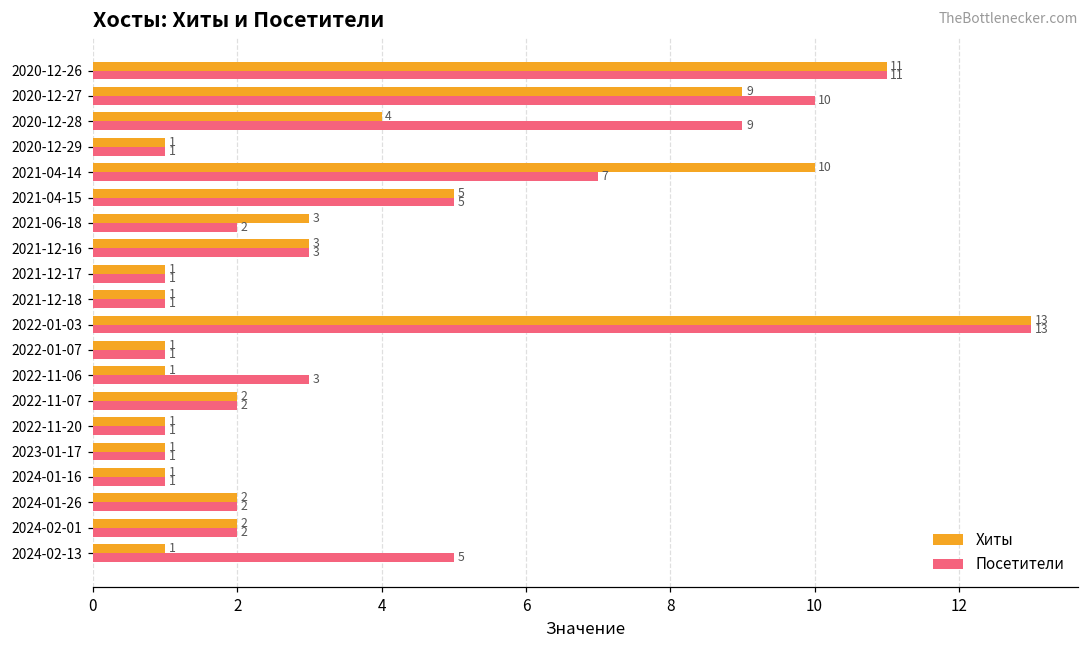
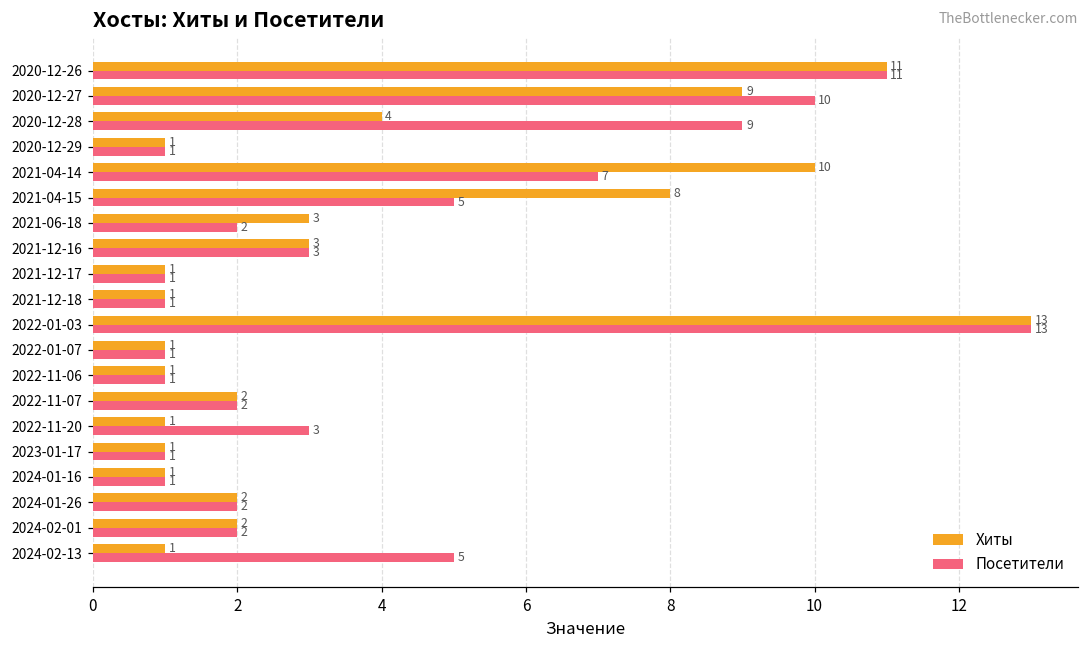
Хиты, 2021-04-15: 5 -> 8
Посетители, 2022-11-06: 3 -> 1
Посетители, 2022-11-20: 1 -> 3
